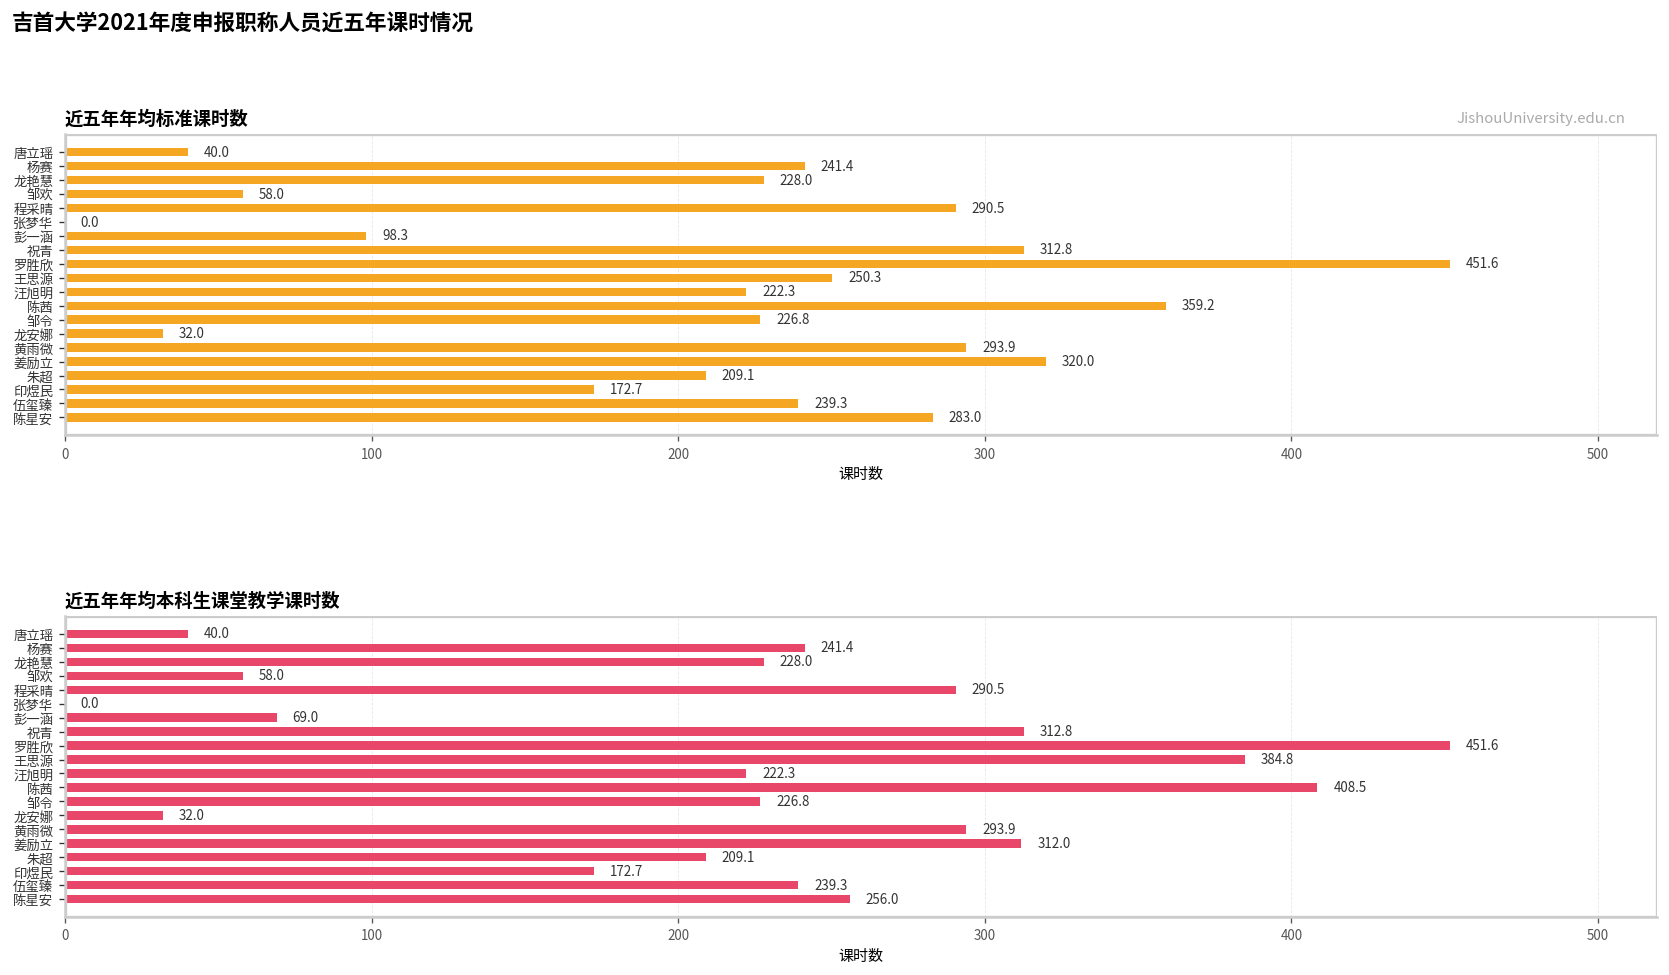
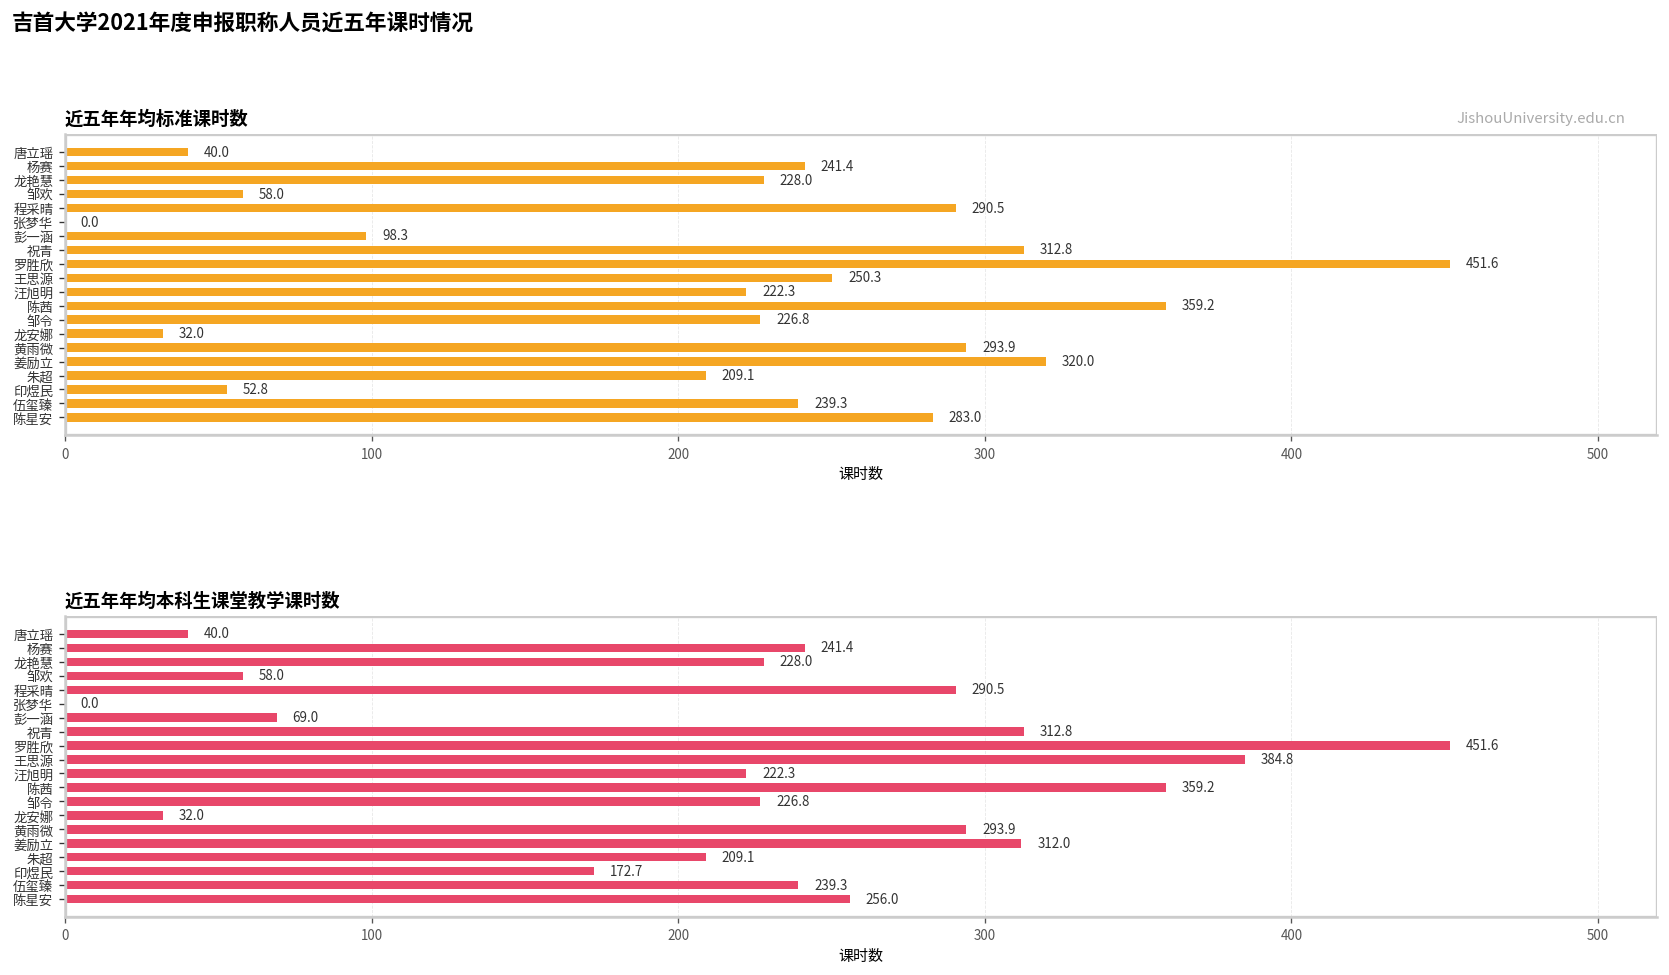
近五年年均标准课时数, 印煜民: 172.7 -> 52.8
近五年年均本科生课堂教学课时数, 陈茜: 408.5 -> 359.2
